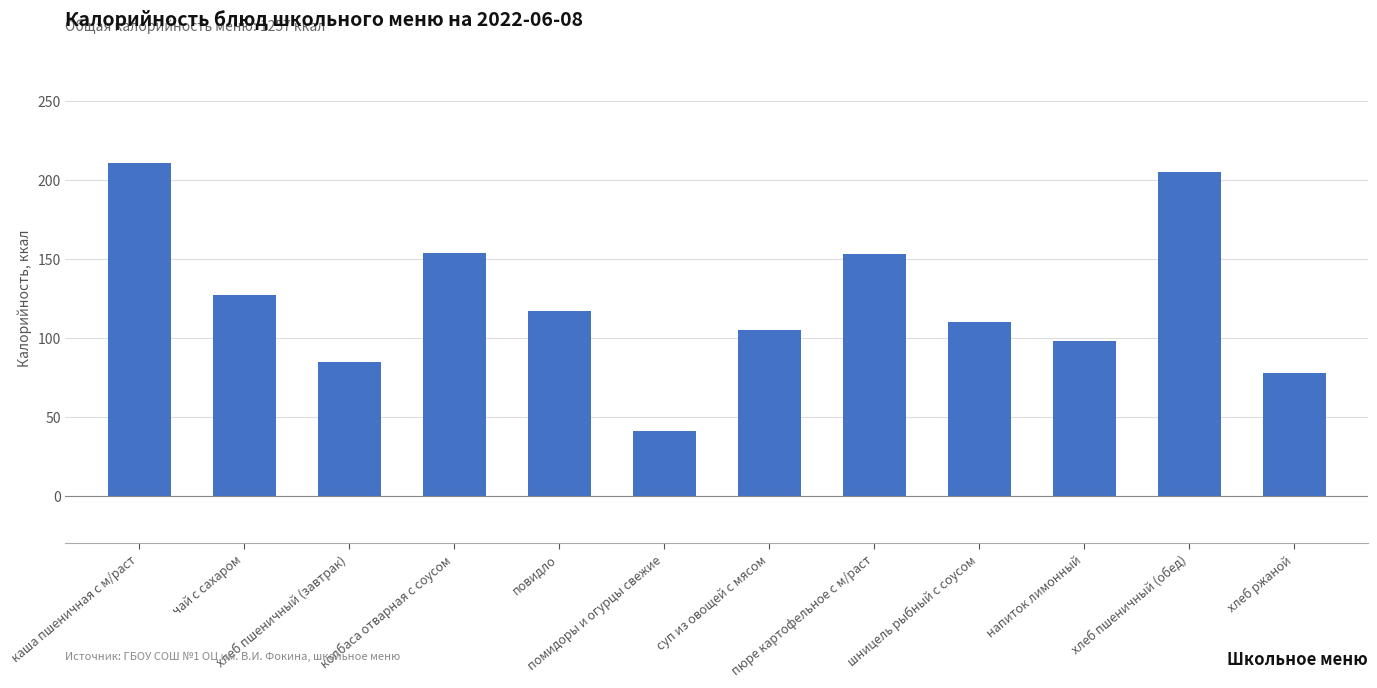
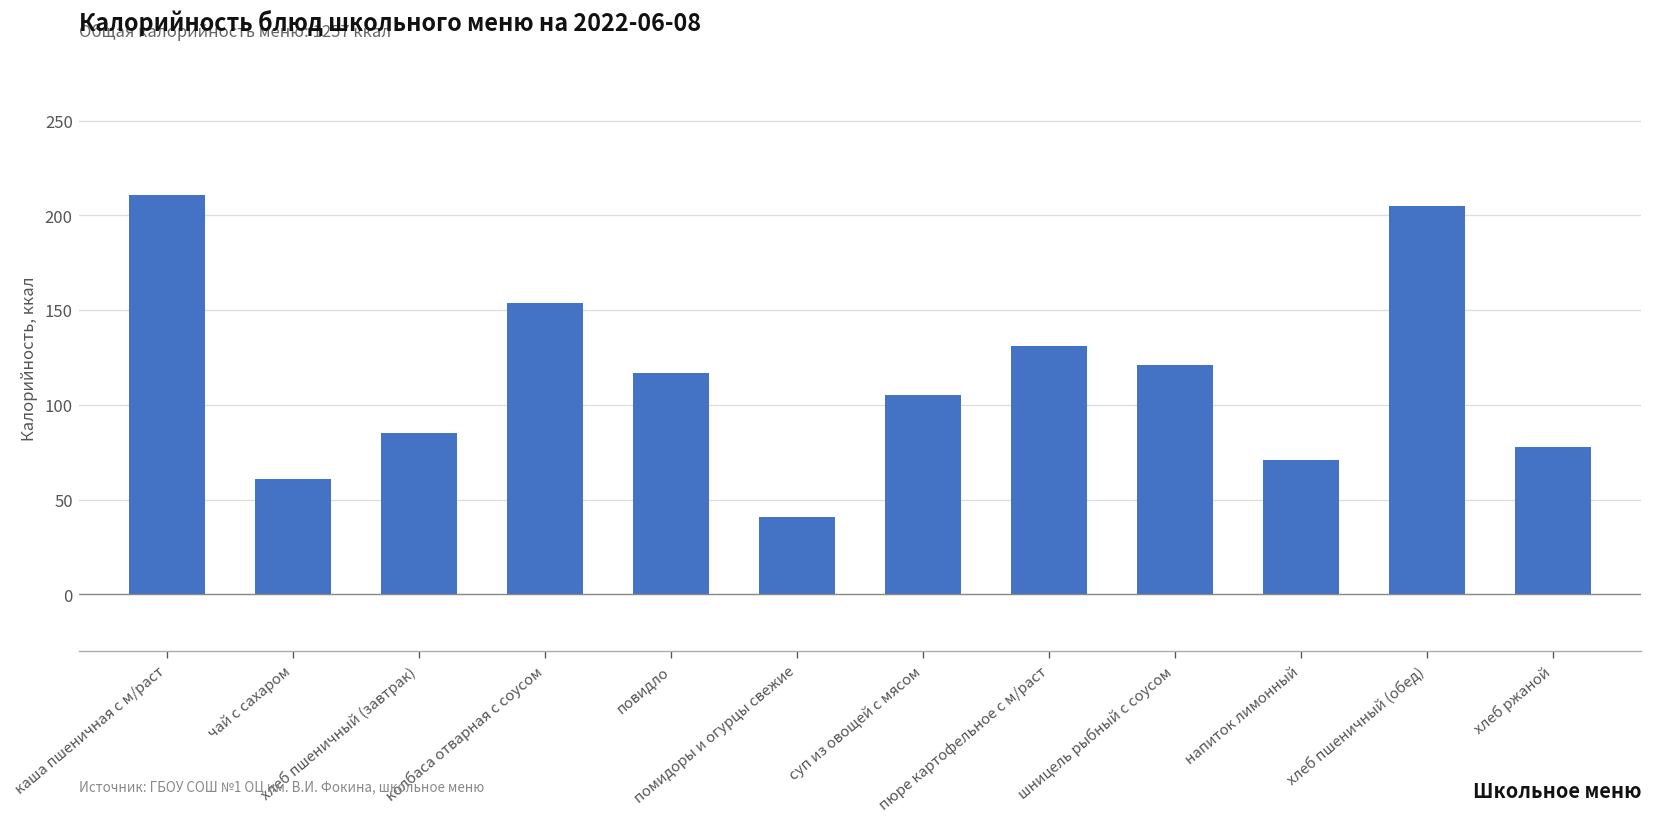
чай с сахаром: 127 -> 61
пюре картофельное с м/раст: 153 -> 131
шницель рыбный с соусом: 110 -> 121
напиток лимонный: 98 -> 71
